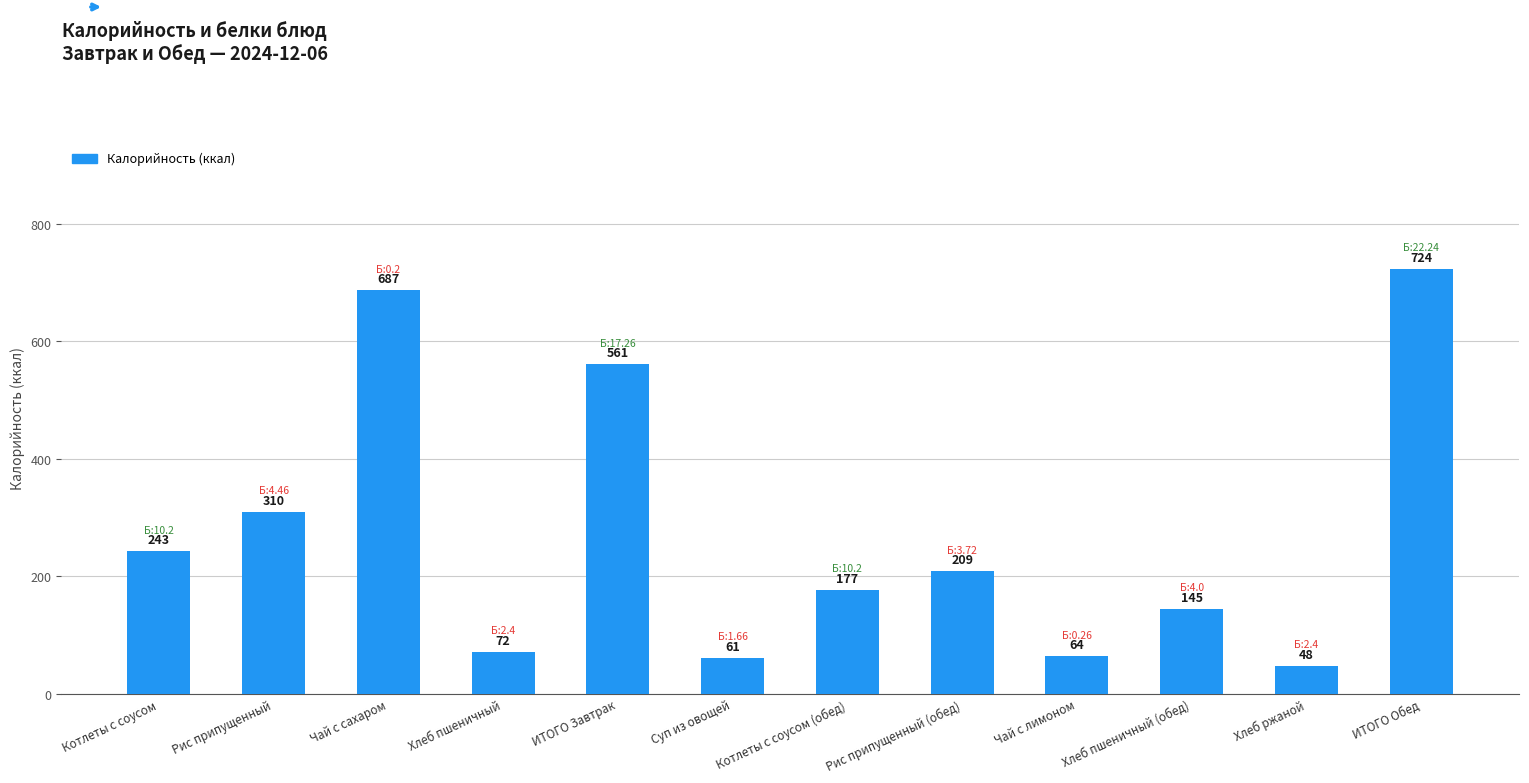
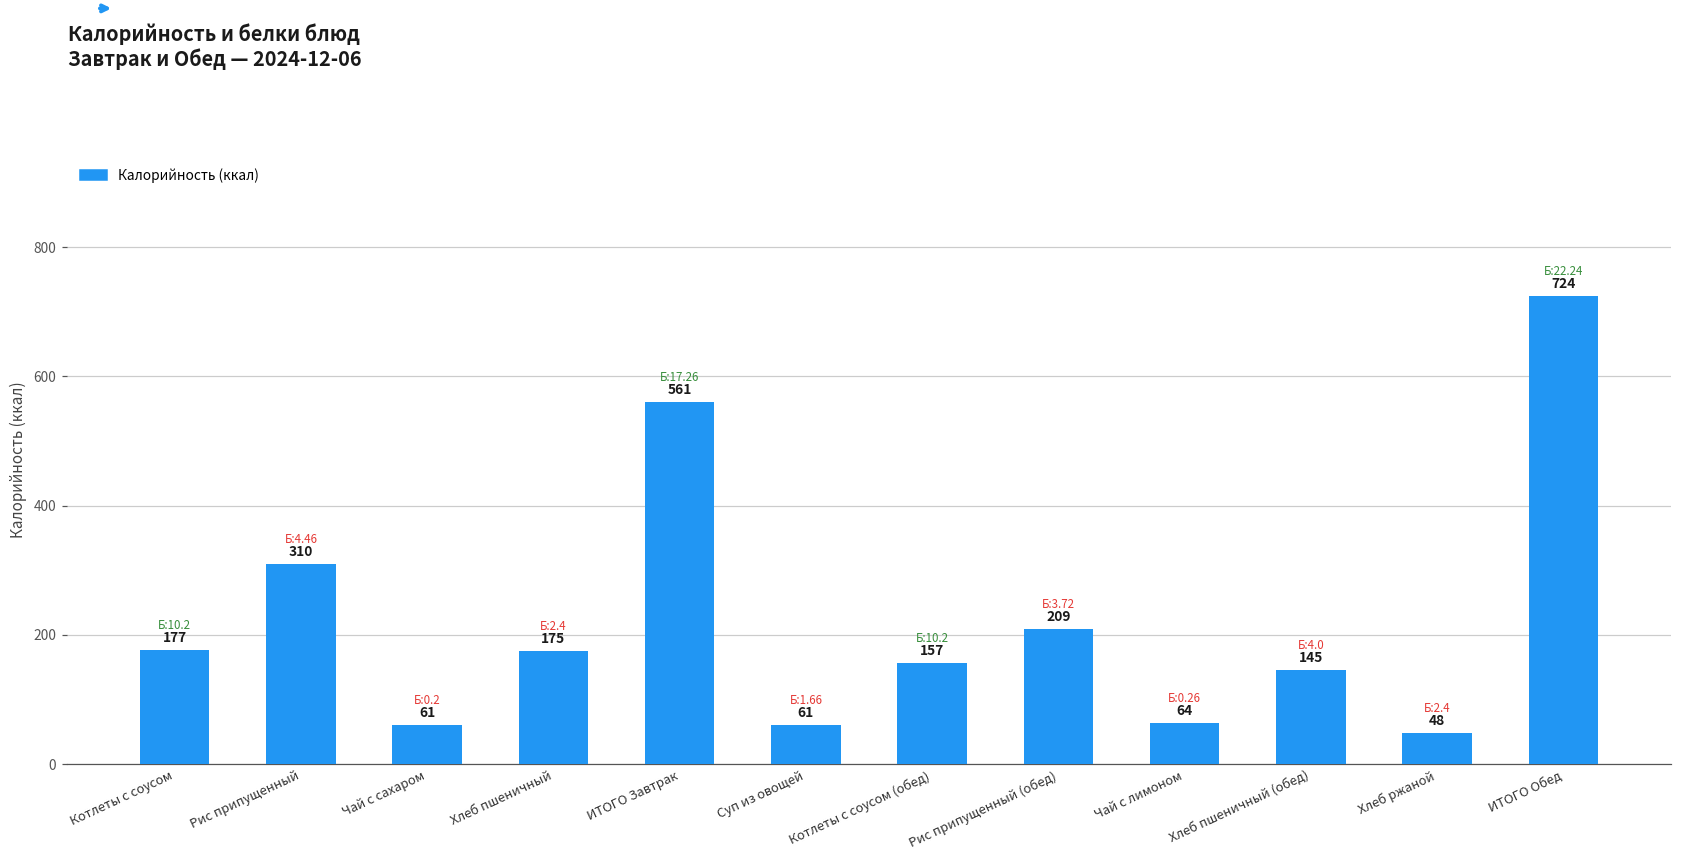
Котлеты с соусом: 243 -> 177
Чай с сахаром: 687 -> 61
Хлеб пшеничный: 72 -> 175
Котлеты с соусом (обед): 177 -> 157
